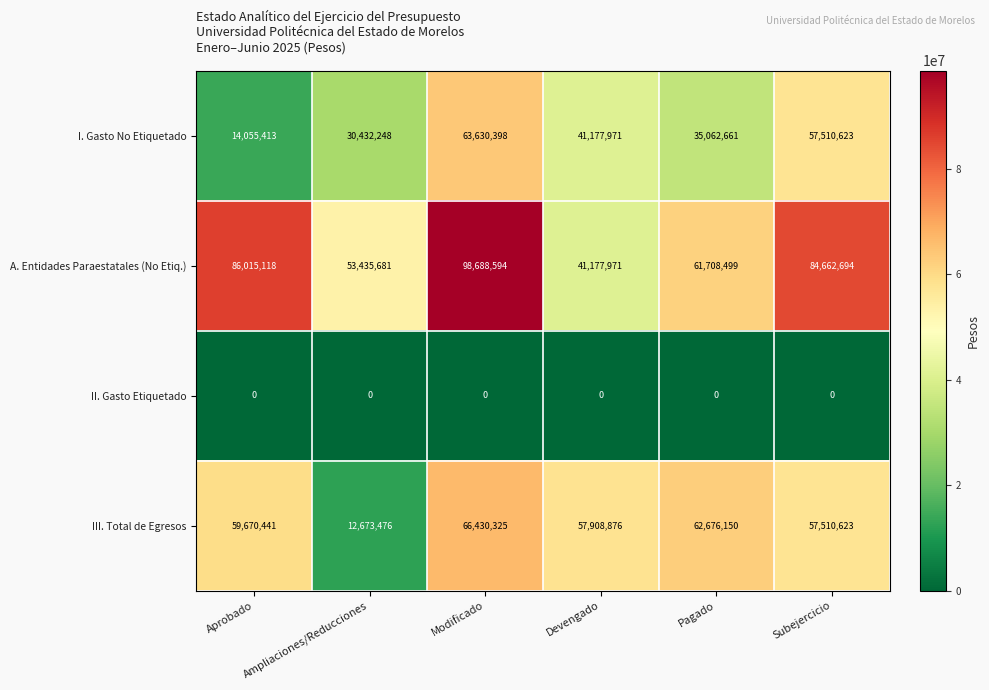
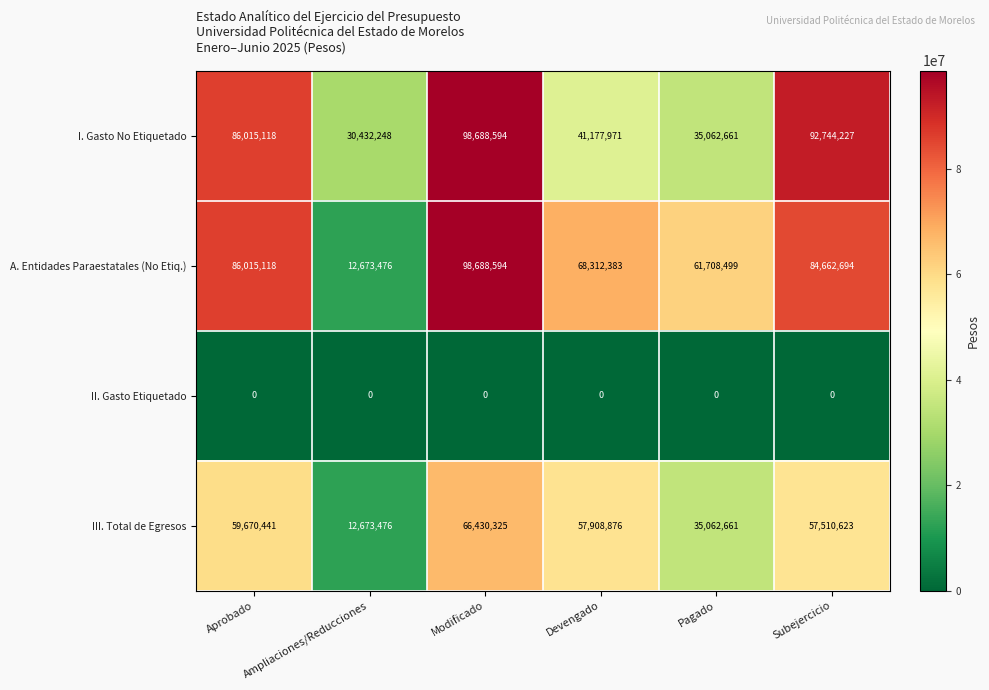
I. Gasto No Etiquetado, Aprobado: 14,055,413 -> 86,015,118
I. Gasto No Etiquetado, Modificado: 63,630,398 -> 98,688,594
I. Gasto No Etiquetado, Subejercicio: 57,510,623 -> 92,744,227
A. Entidades Paraestatales (No Etiq.), Ampliaciones/Reducciones: 53,435,681 -> 12,673,476
A. Entidades Paraestatales (No Etiq.), Devengado: 41,177,971 -> 68,312,383
III. Total de Egresos, Pagado: 62,676,150 -> 35,062,661
